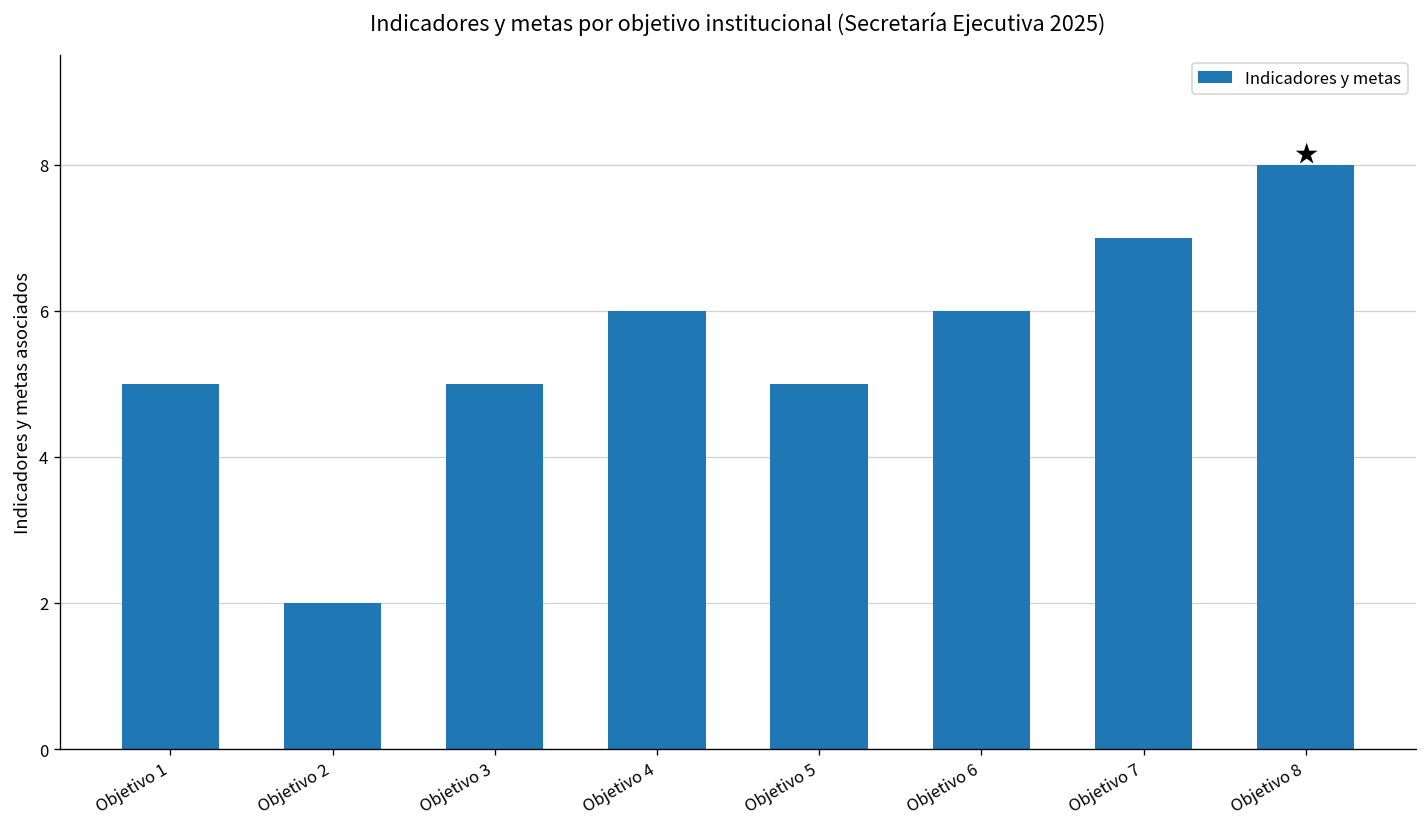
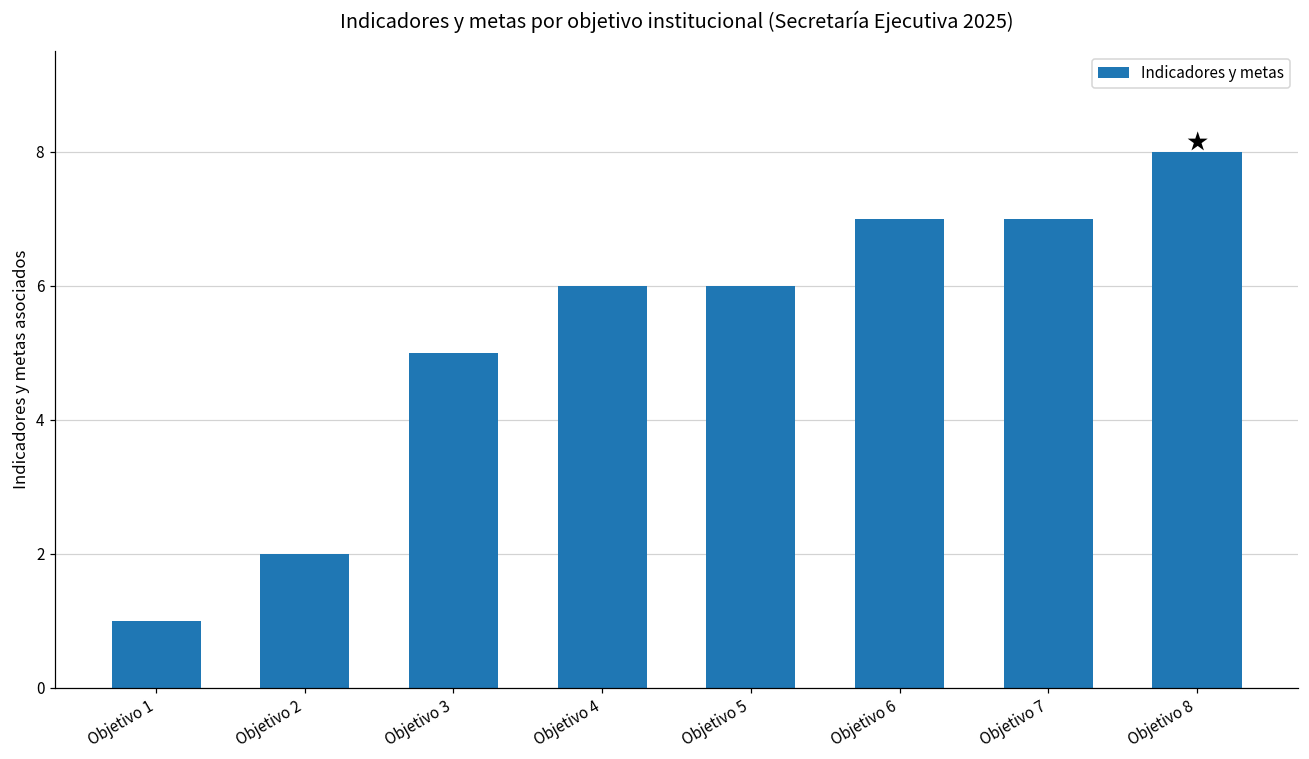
Objetivo 1: 5 -> 1
Objetivo 5: 5 -> 6
Objetivo 6: 6 -> 7
